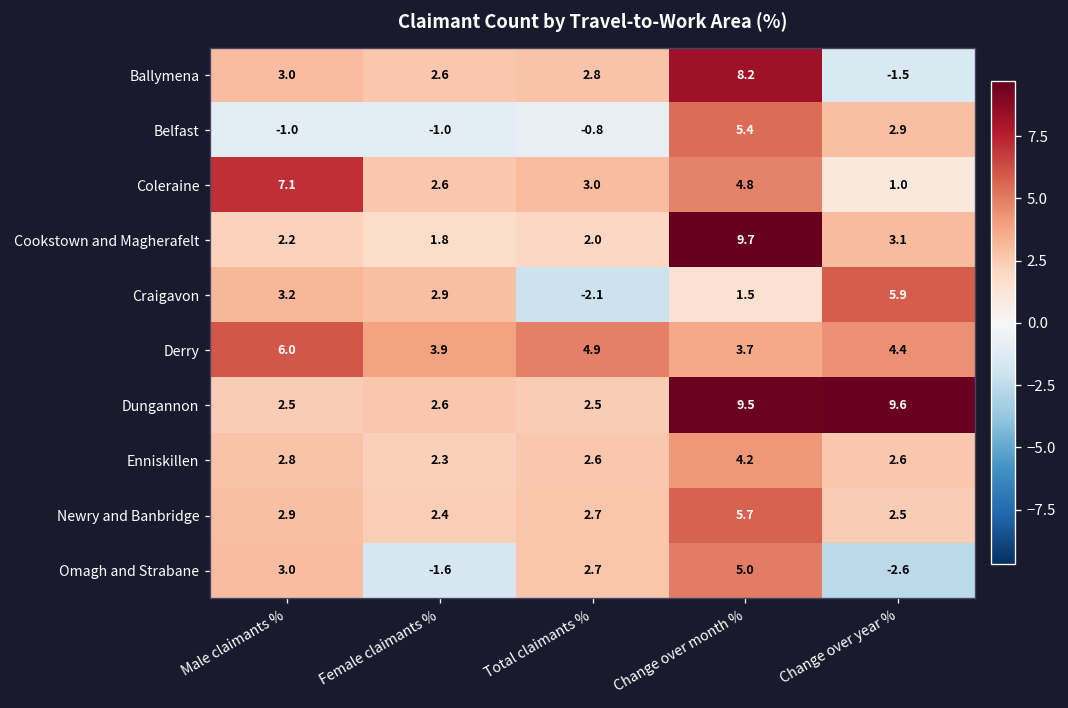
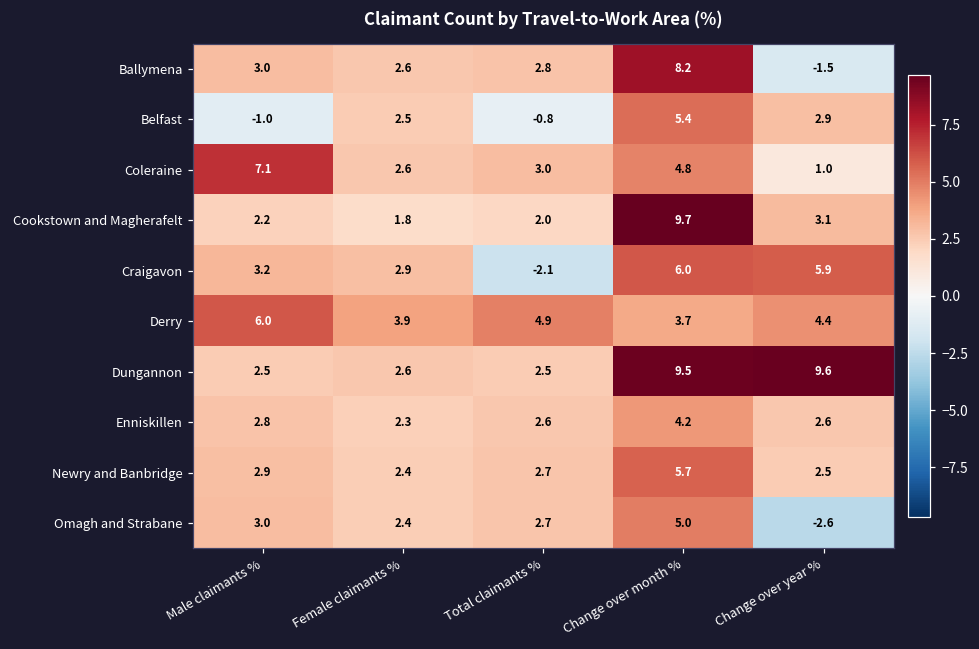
Belfast, Female claimants %: -1.0 -> 2.5
Craigavon, Change over month %: 1.5 -> 6.0
Omagh and Strabane, Female claimants %: -1.6 -> 2.4
